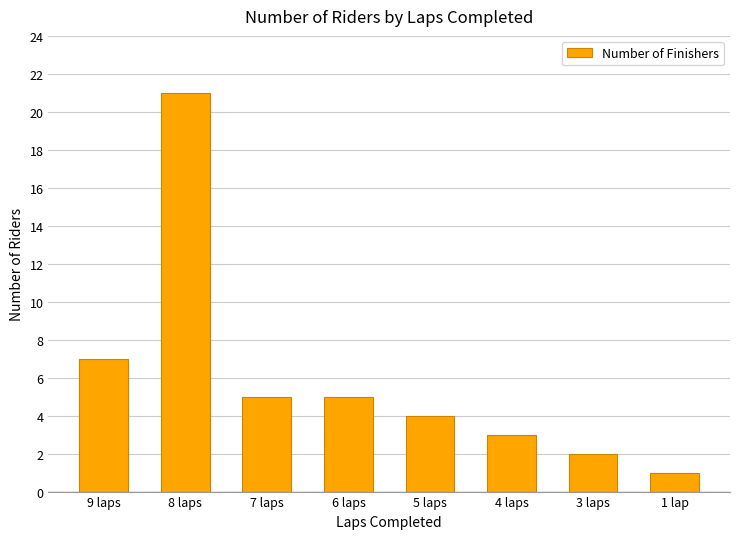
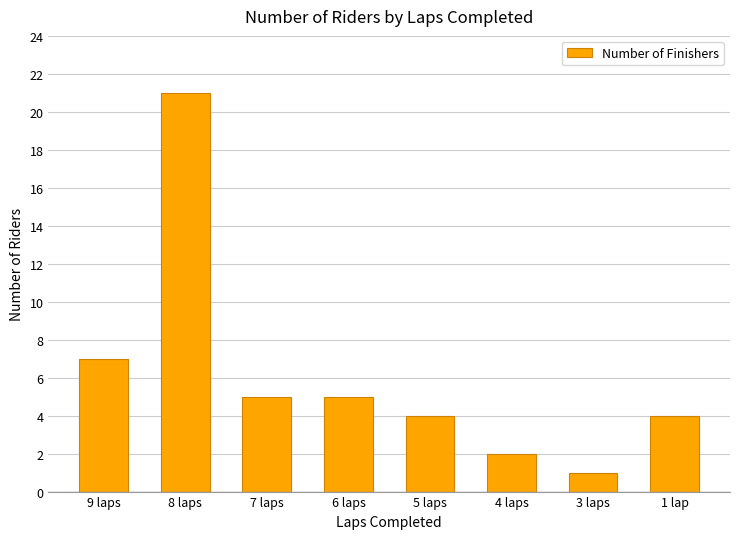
4 laps: 3 -> 2
3 laps: 2 -> 1
1 lap: 1 -> 4
